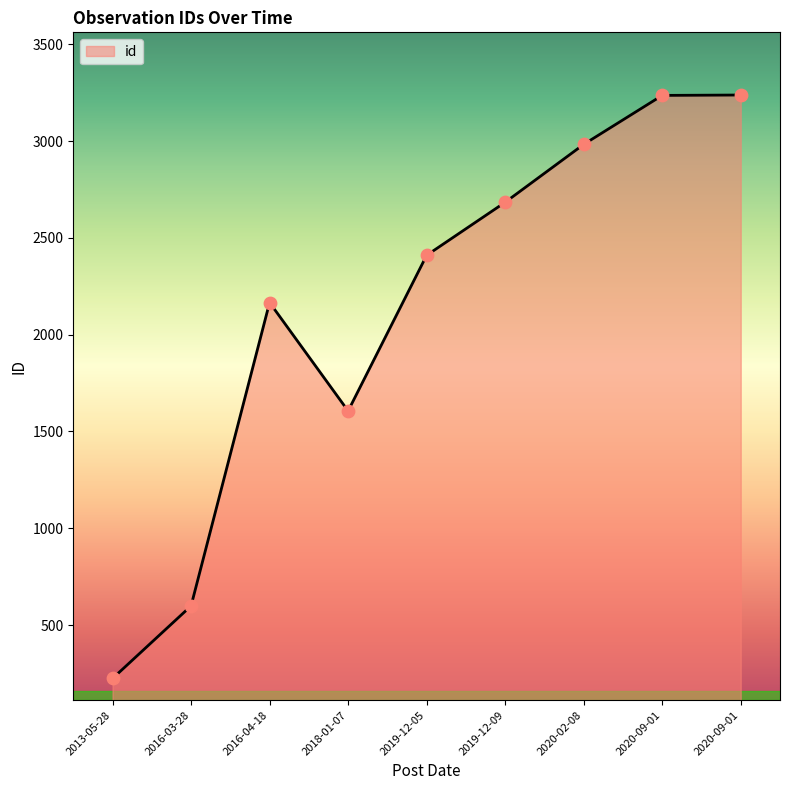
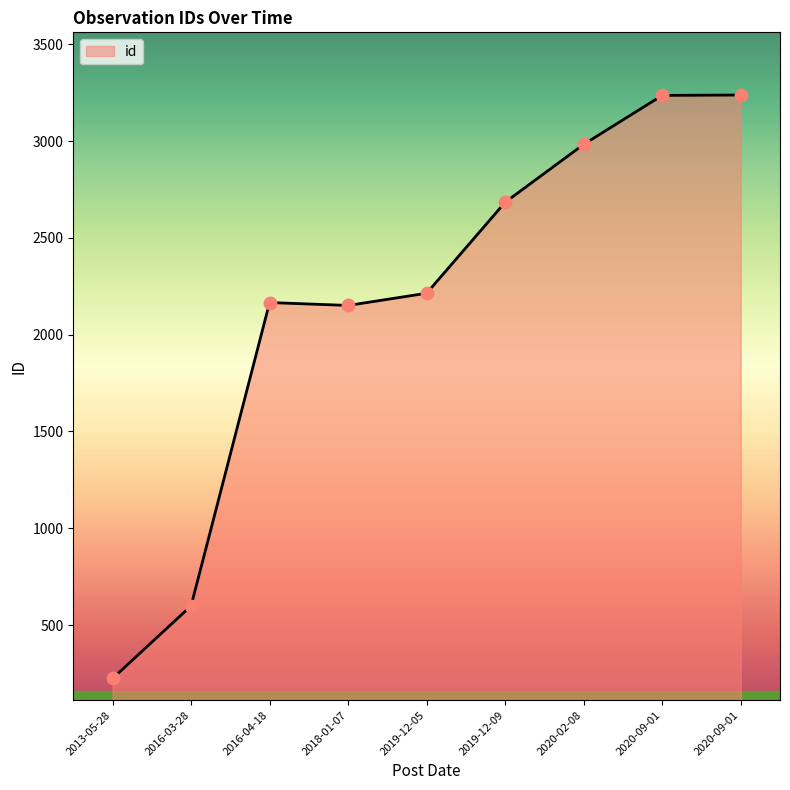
2018-01-07: 1610 -> 2150
2019-12-05: 2410 -> 2210
